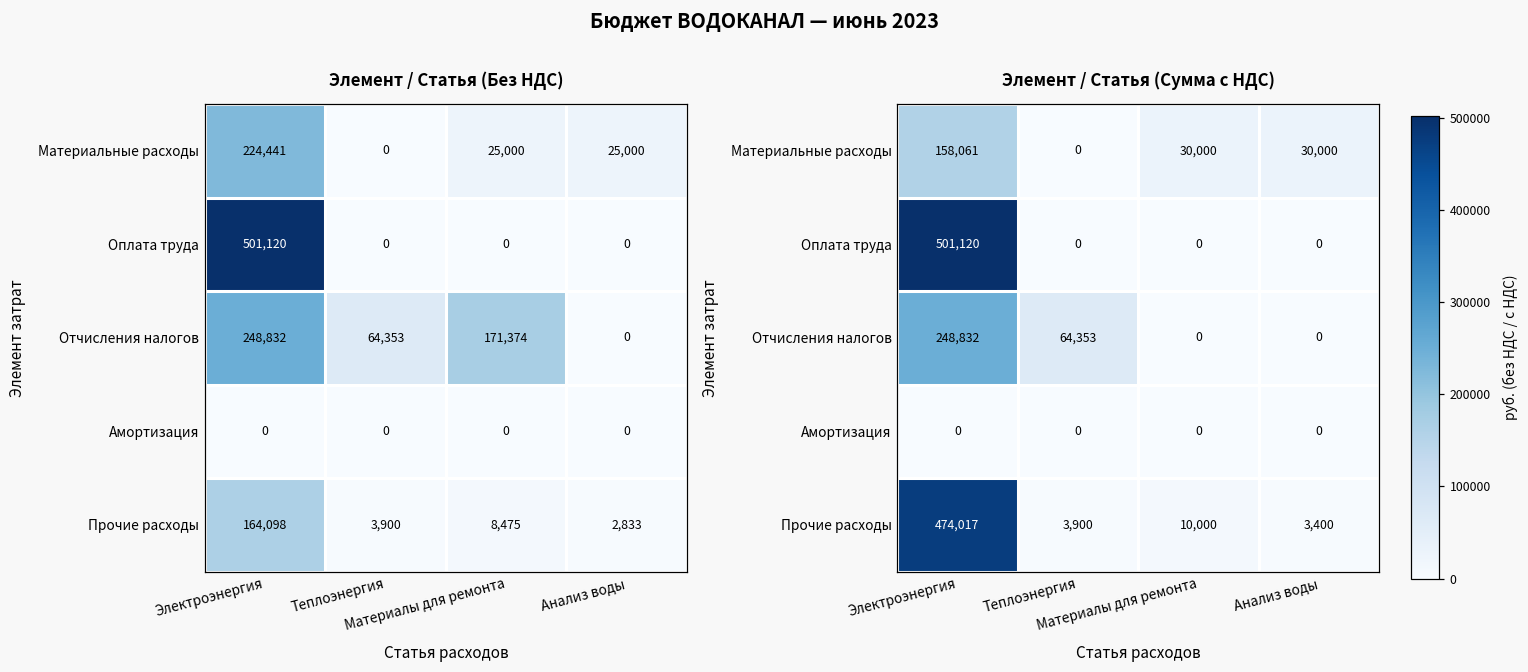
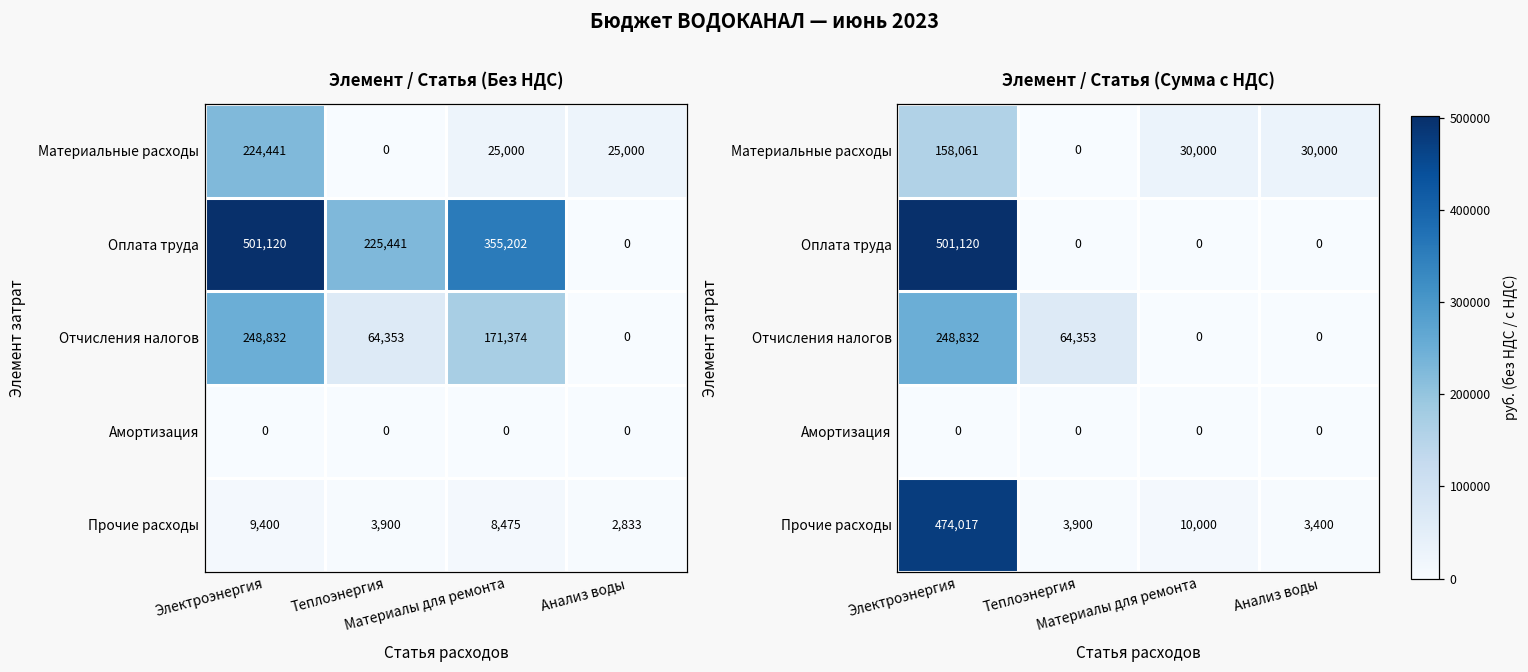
Элемент / Статья (Без НДС), Оплата труда, Теплоэнергия: 0 -> 225,441
Элемент / Статья (Без НДС), Оплата труда, Материалы для ремонта: 0 -> 355,202
Элемент / Статья (Без НДС), Прочие расходы, Электроэнергия: 164,098 -> 9,400
